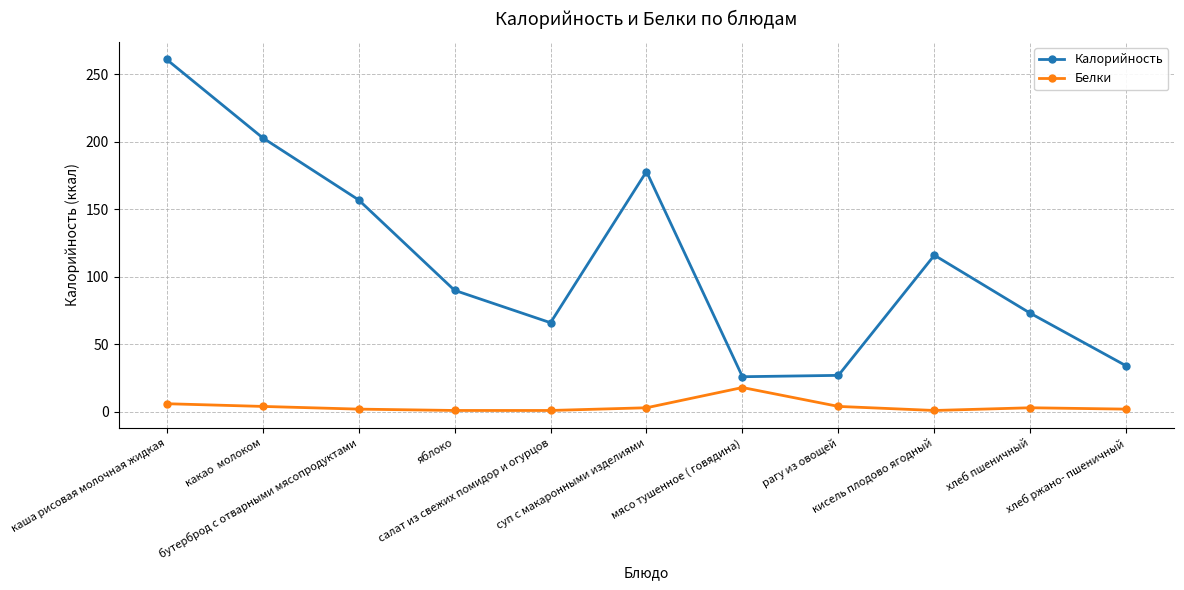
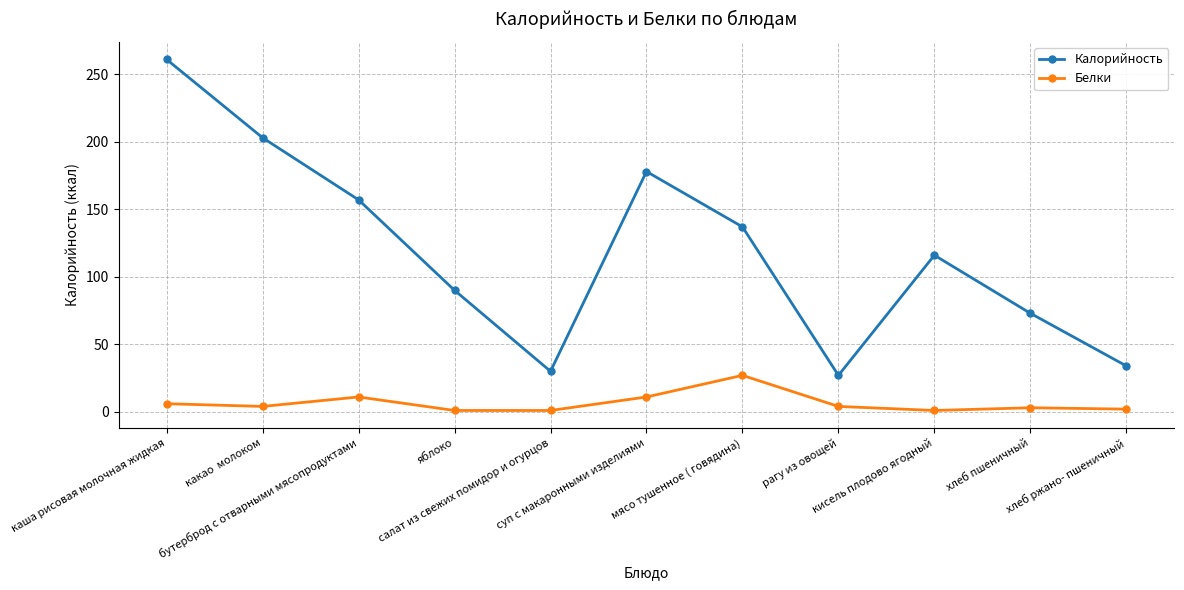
Белки, бутерброд с отварными мясопродуктами: 2 -> 11
Калорийность, салат из свежих помидор и огурцов: 66 -> 30
Белки, суп с макаронными изделиями: 3 -> 11
Калорийность, мясо тушенное ( говядина): 26 -> 137
Белки, мясо тушенное ( говядина): 18 -> 27
